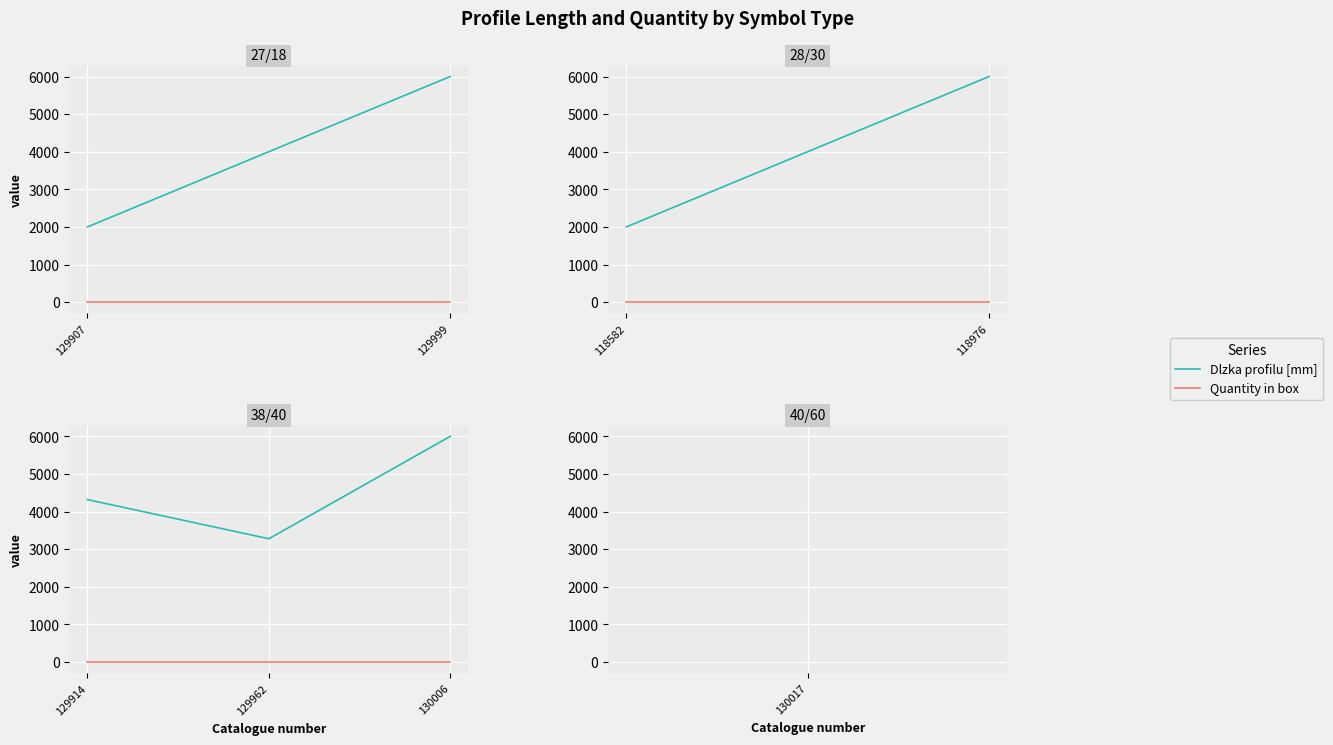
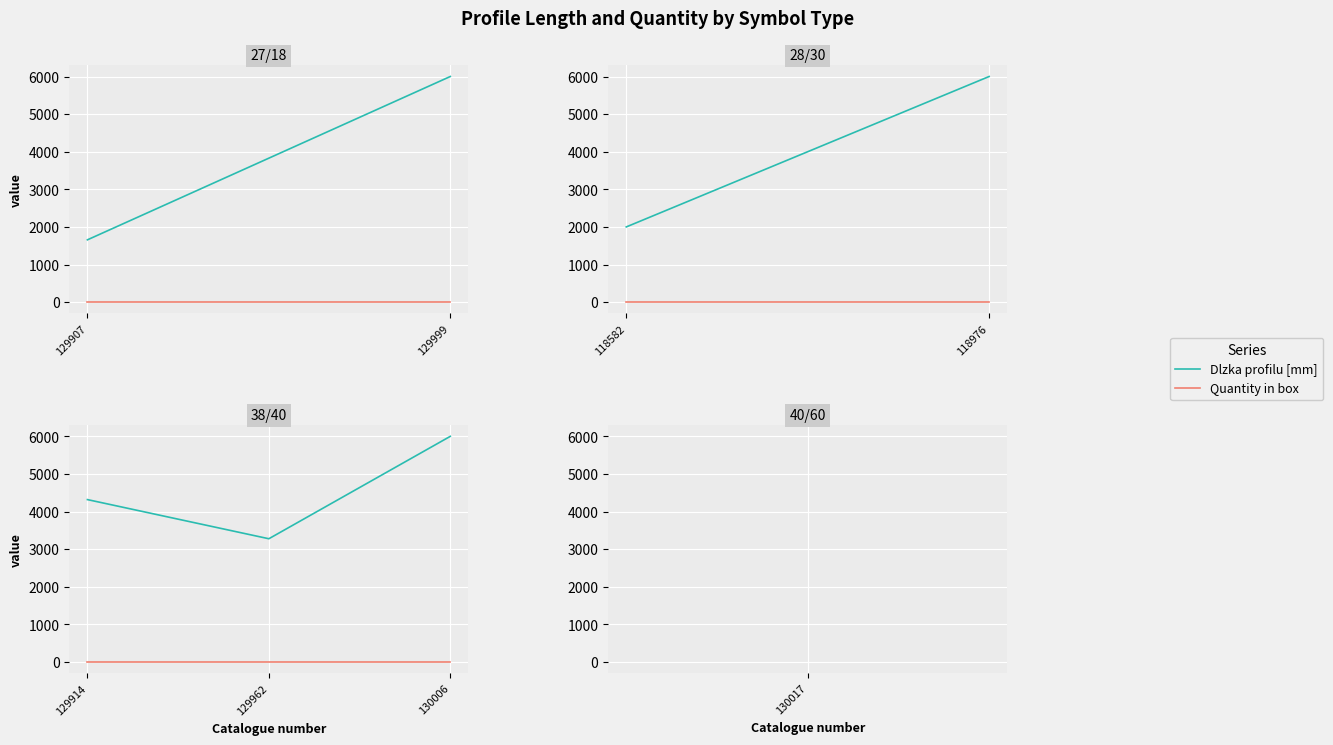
27/18, Dlzka profilu [mm], 129907: 2000 -> 1700
